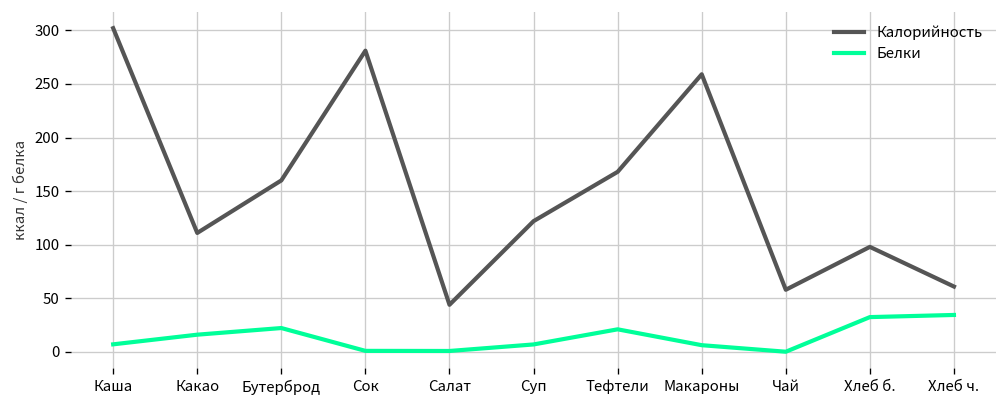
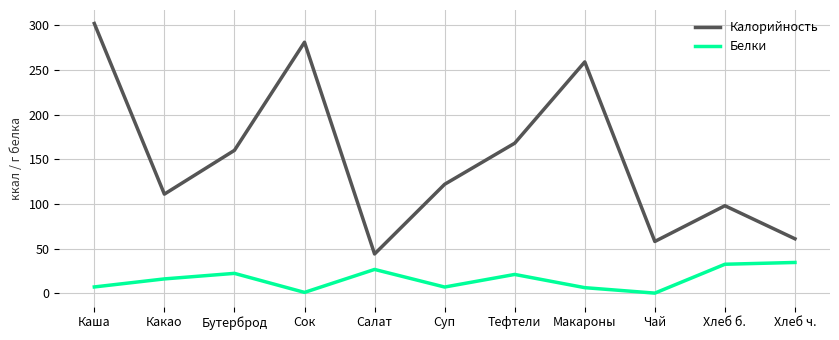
Белки, Салат: 0 -> 30
